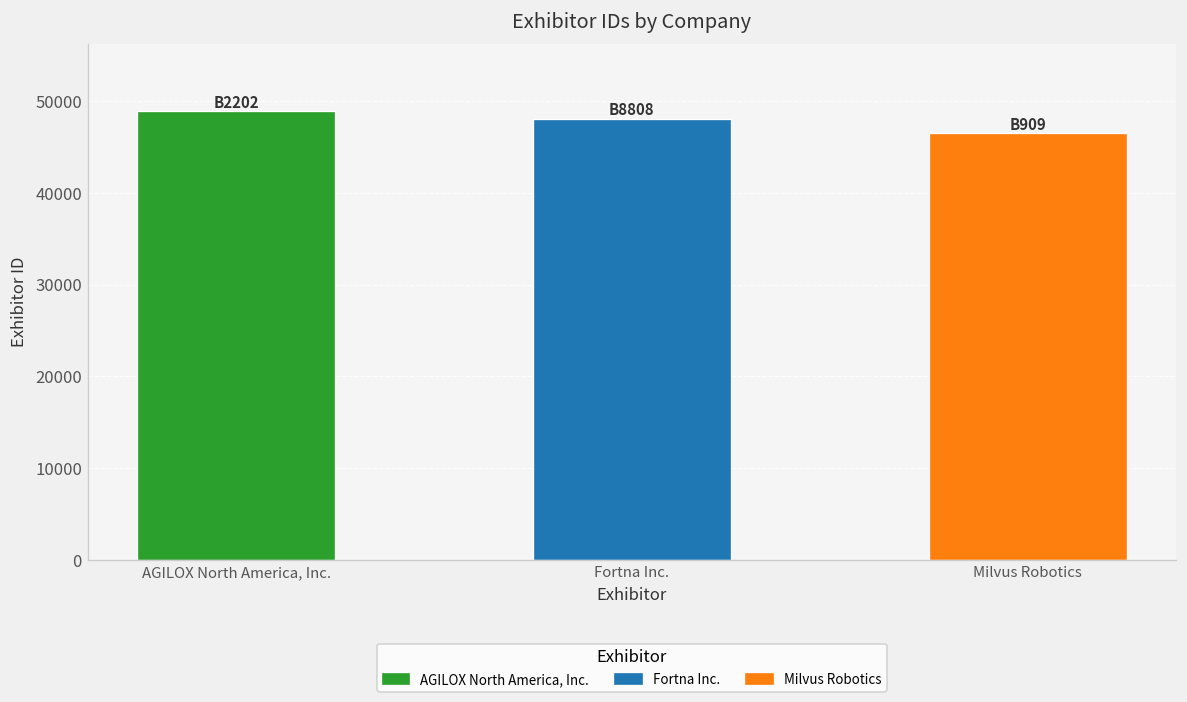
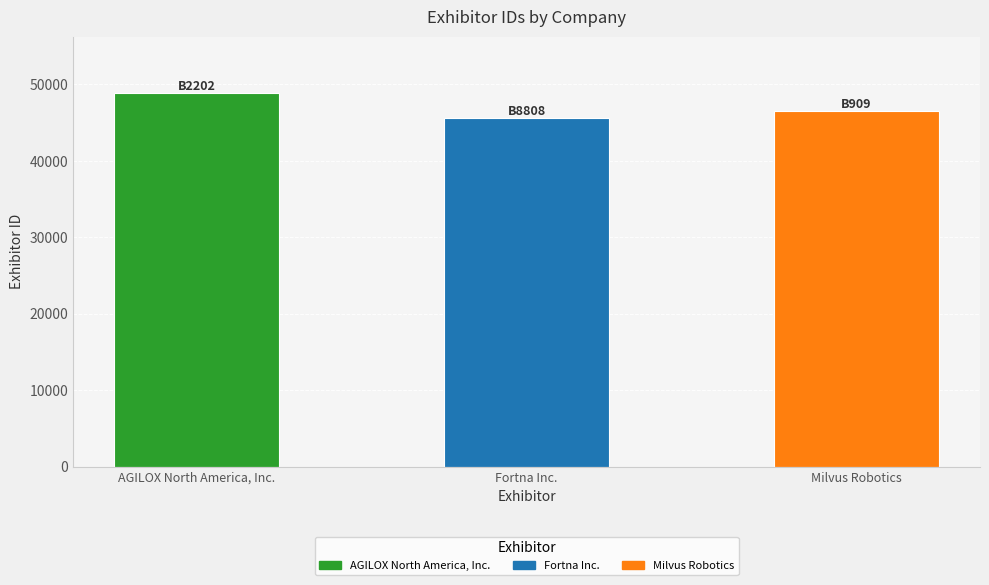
Fortna Inc.: 48000 -> 46000
